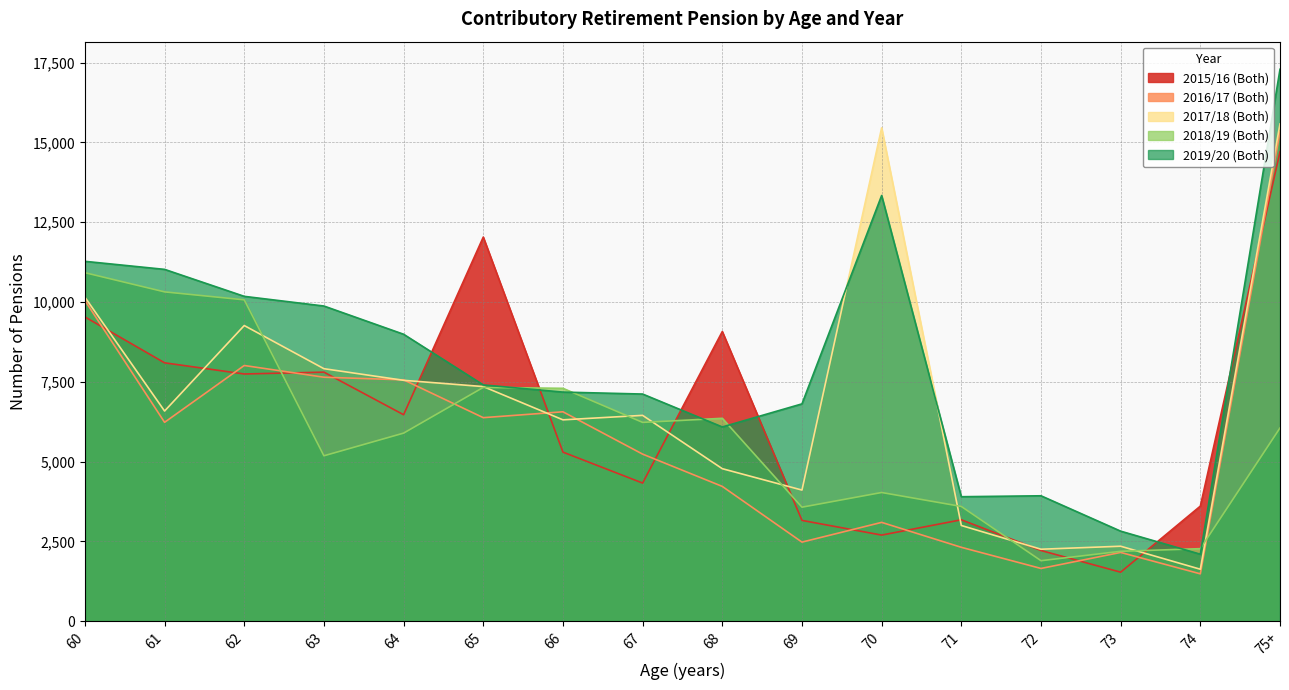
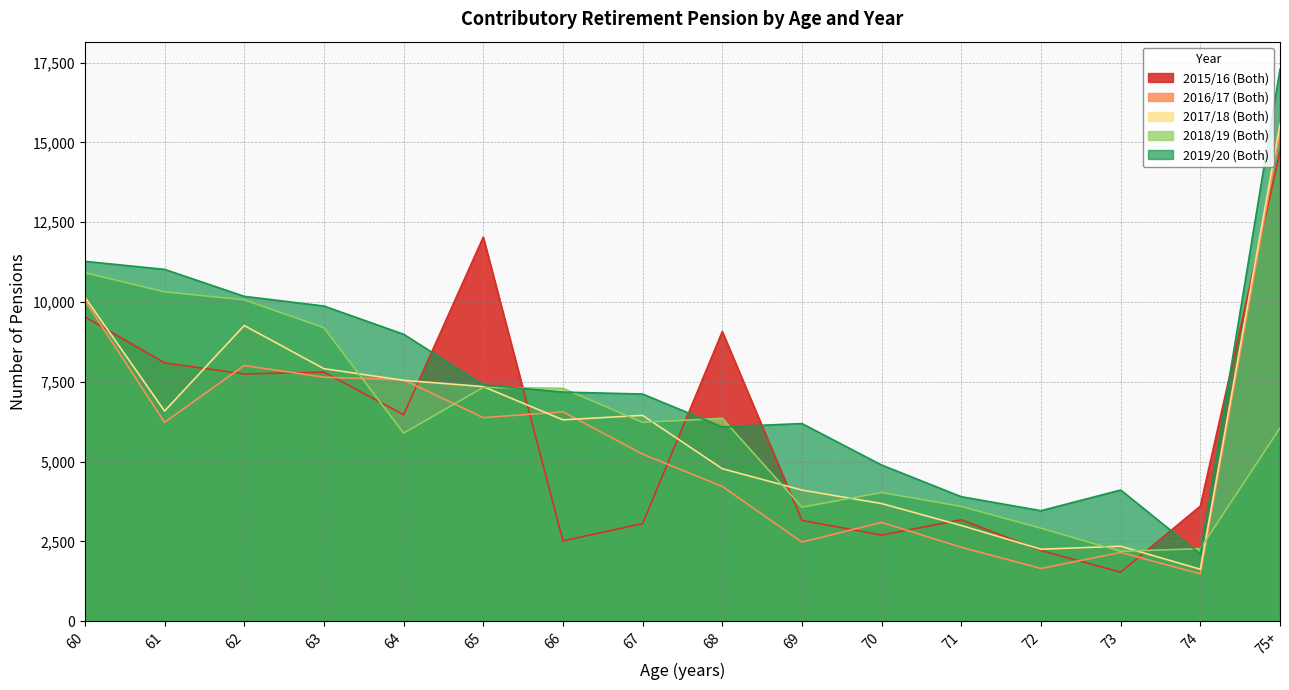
2018/19 (Both), 63: 5,200 -> 9,200
2015/16 (Both), 66: 5,300 -> 2,500
2015/16 (Both), 67: 4,300 -> 3,100
2019/20 (Both), 69: 6,800 -> 6,200
2017/18 (Both), 70: 15,500 -> 3,700
2019/20 (Both), 70: 13,300 -> 4,900
2018/19 (Both), 72: 1,900 -> 2,900
2019/20 (Both), 72: 3,900 -> 3,500
2019/20 (Both), 73: 2,800 -> 4,100
